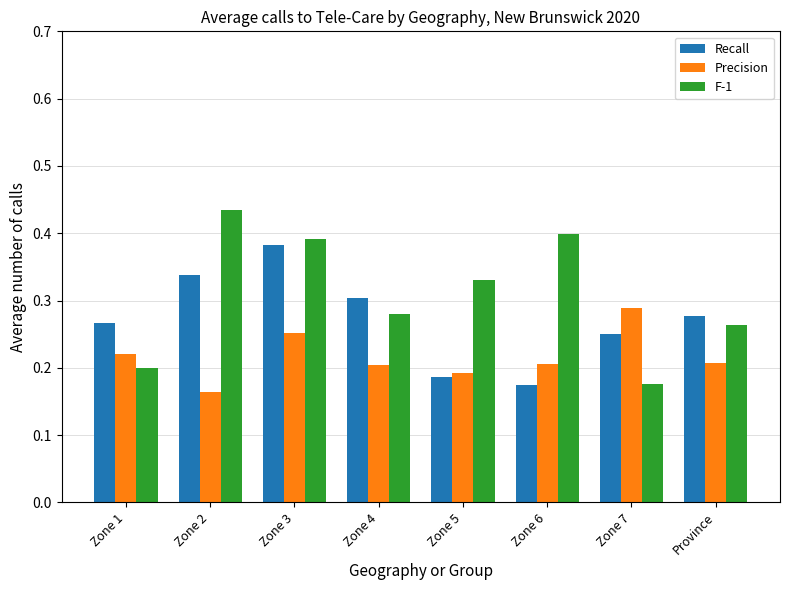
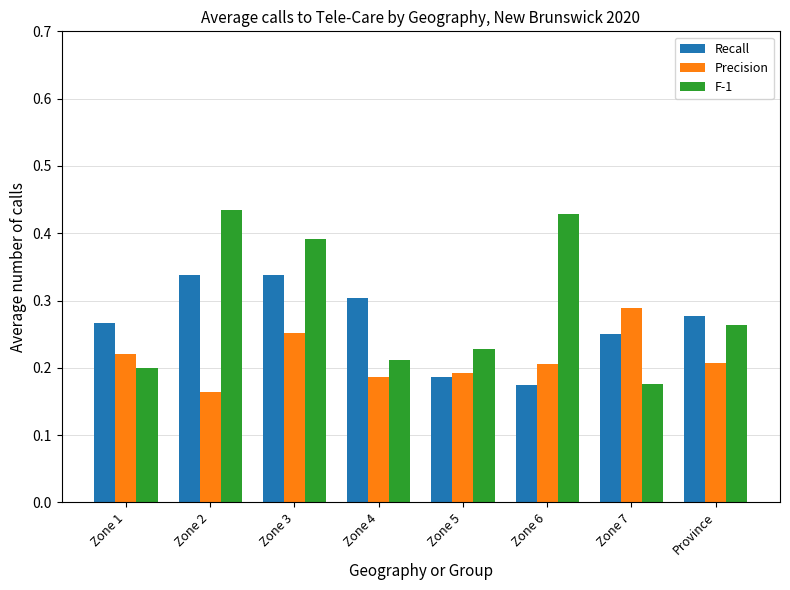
Recall, Zone 3: 0.38 -> 0.34
Precision, Zone 4: 0.20 -> 0.19
F-1, Zone 4: 0.28 -> 0.21
F-1, Zone 5: 0.33 -> 0.23
F-1, Zone 6: 0.40 -> 0.43
